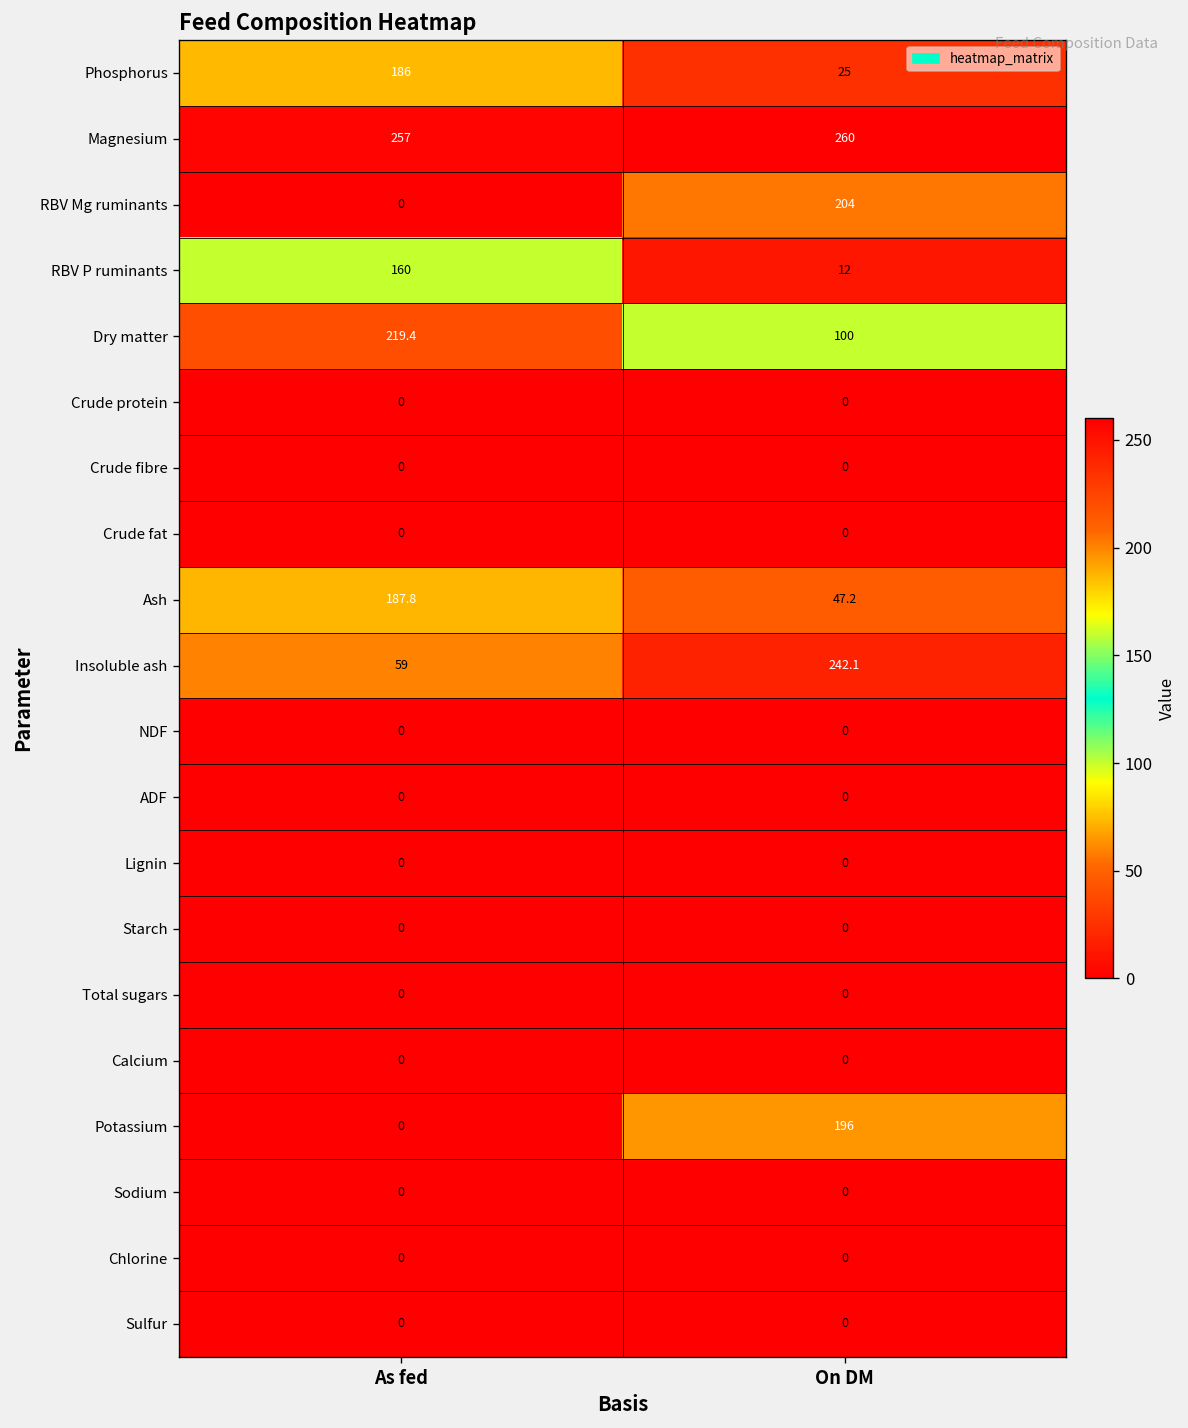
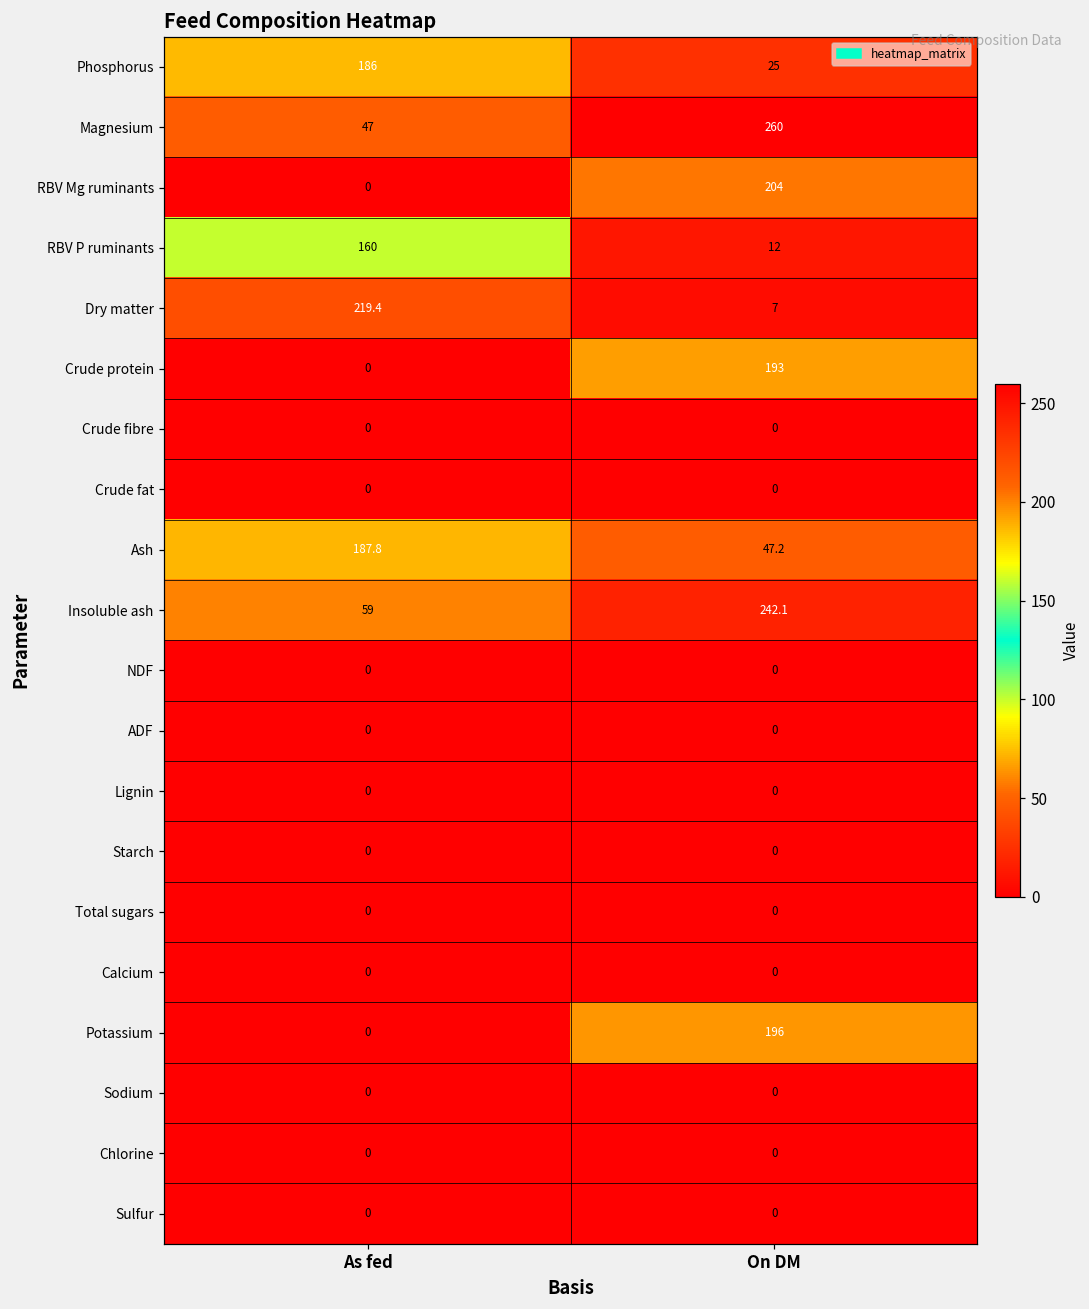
Magnesium, As fed: 257 -> 47
Dry matter, On DM: 100 -> 7
Crude protein, On DM: 0 -> 193
